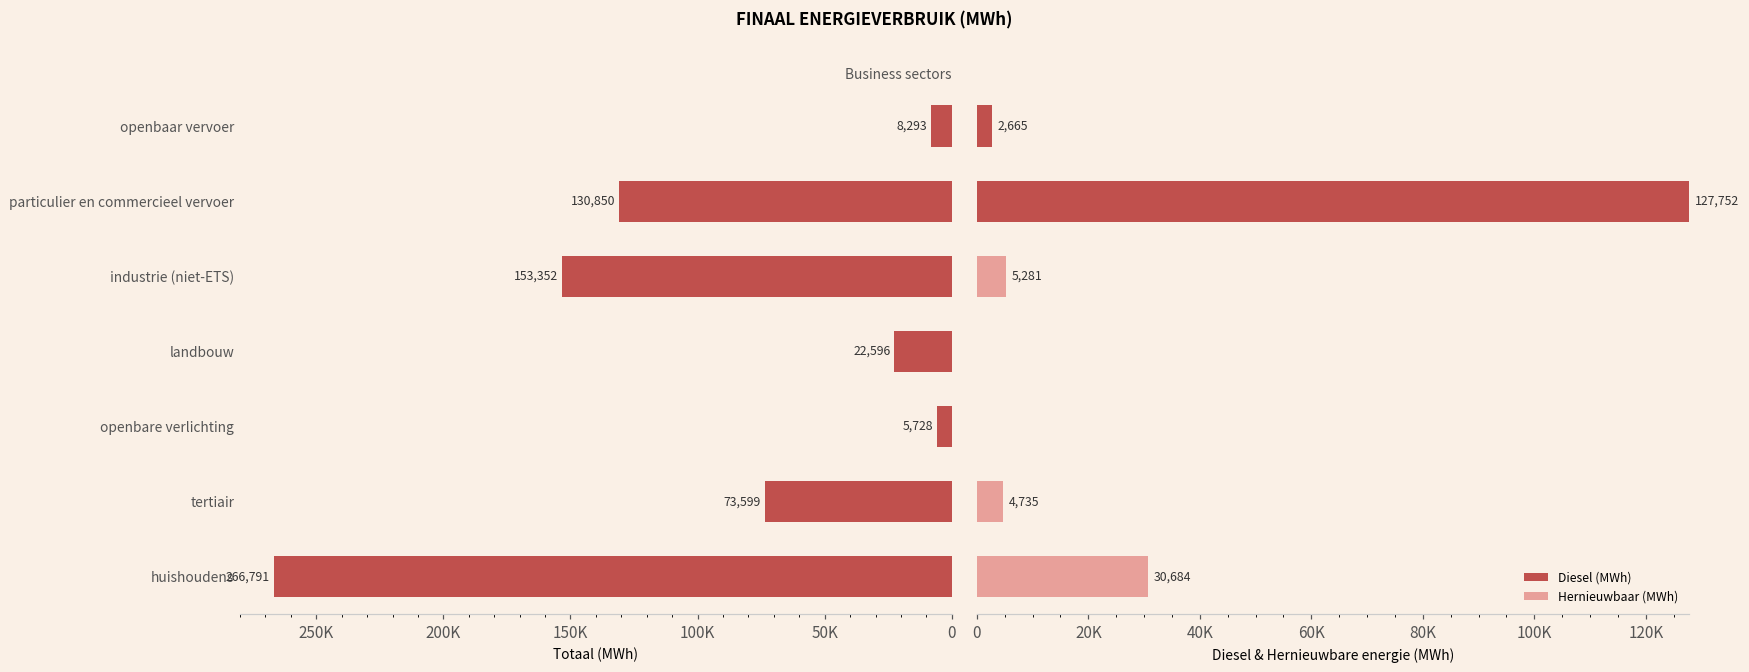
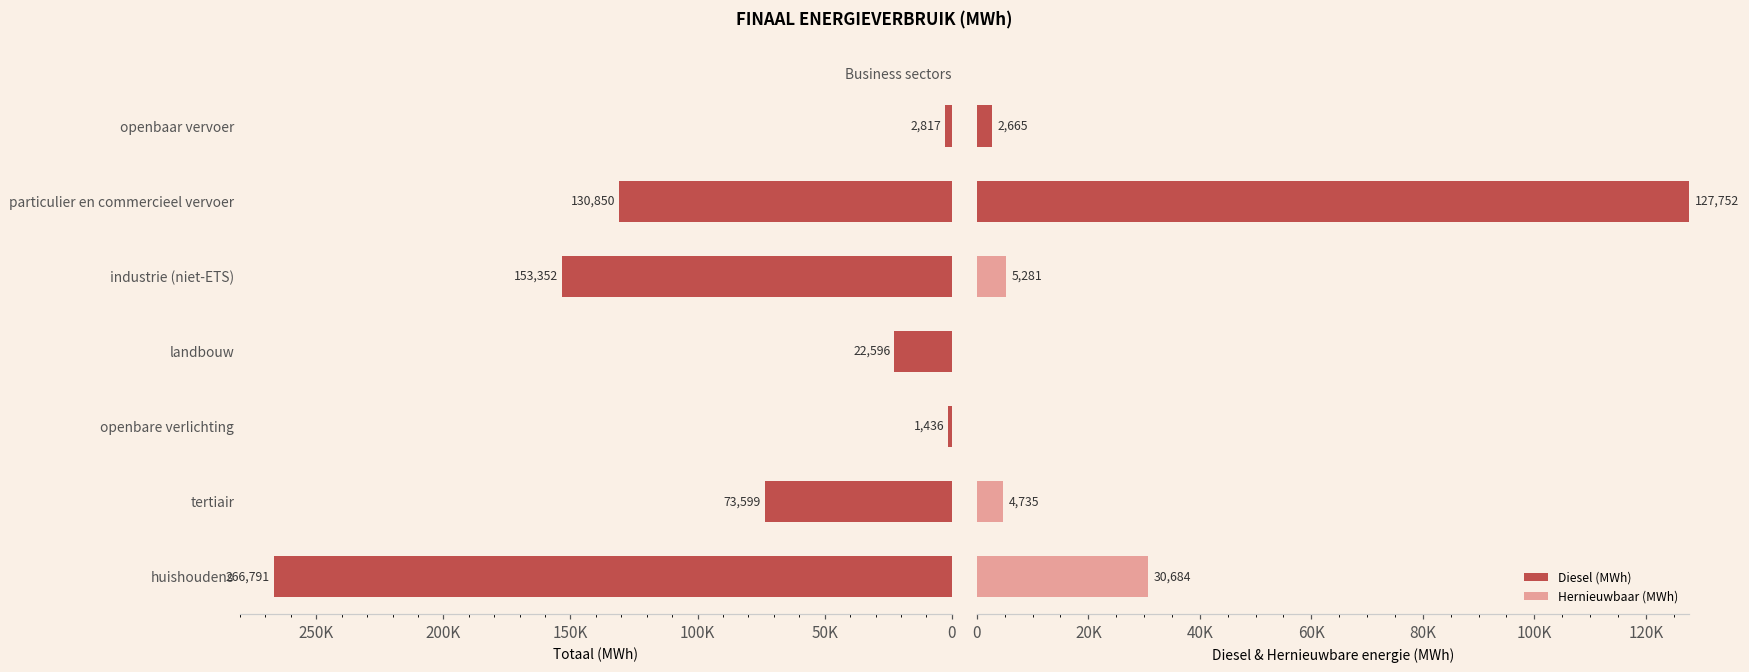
Business sectors, openbaar vervoer: 8,293 -> 2,817
Business sectors, openbare verlichting: 5,728 -> 1,436
